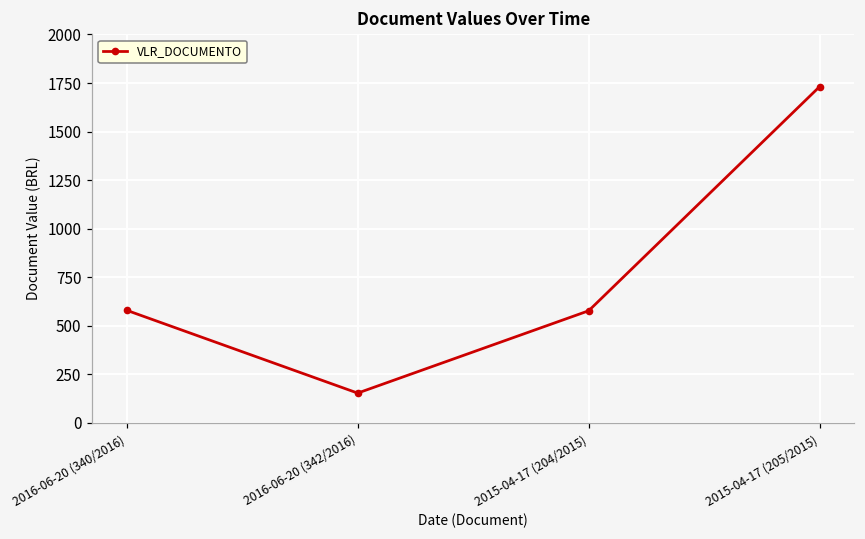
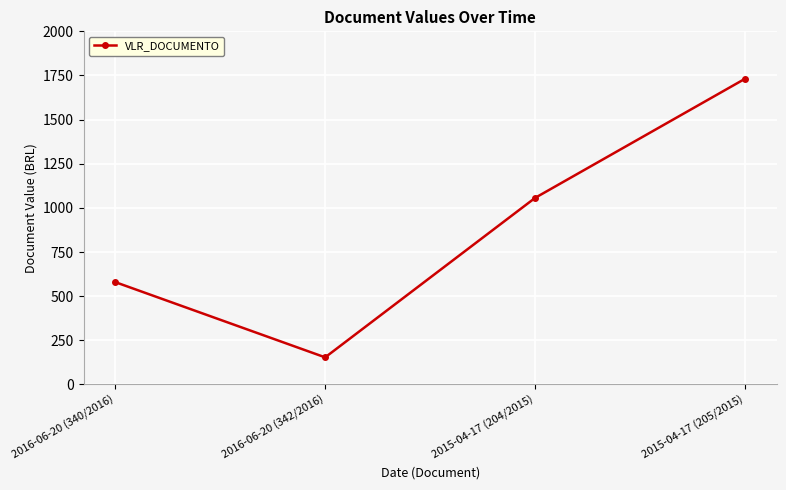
2015-04-17 (204/2015): 580 -> 1060
